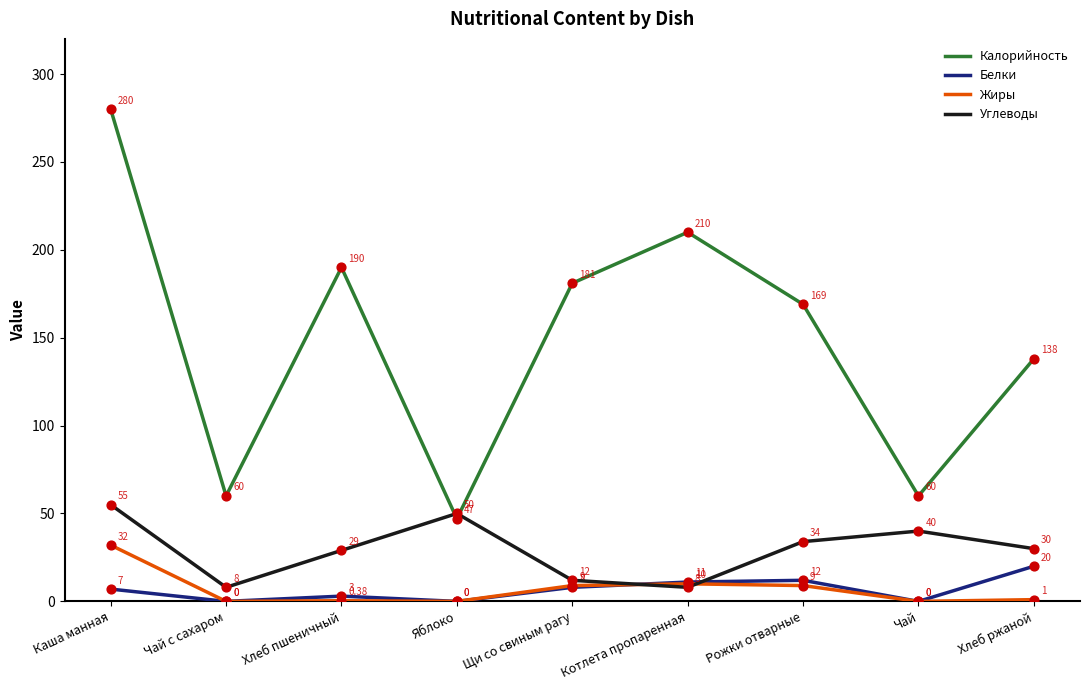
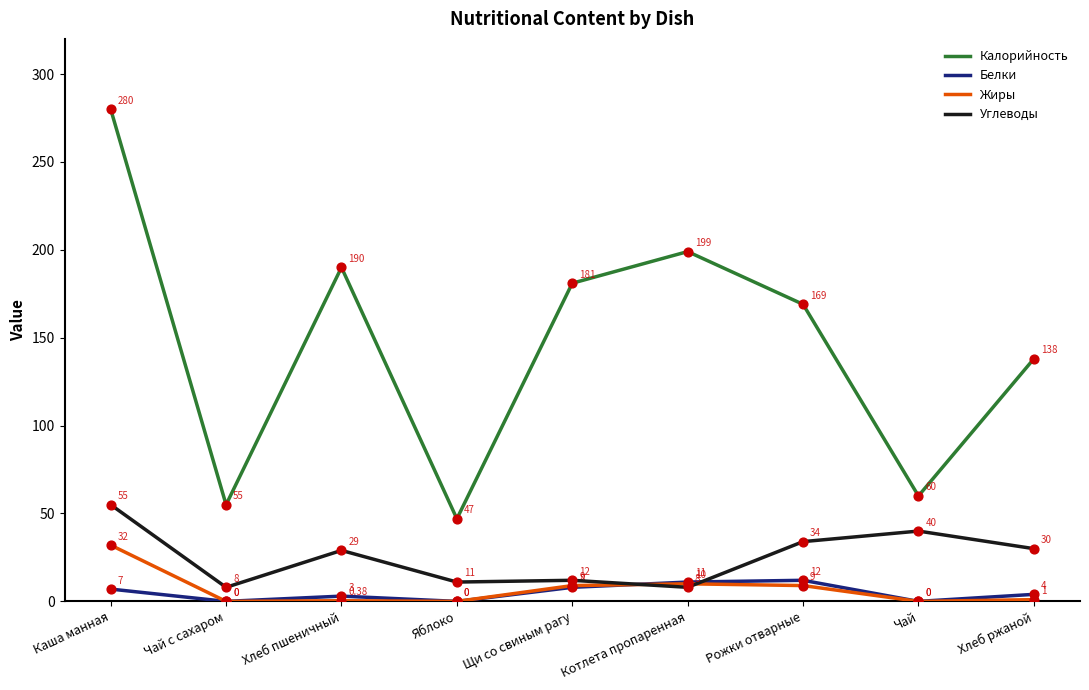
Калорийность, Чай с сахаром: 60 -> 55
Углеводы, Яблоко: 50 -> 11
Калорийность, Котлета пропаренная: 210 -> 199
Белки, Хлеб ржаной: 20 -> 4
